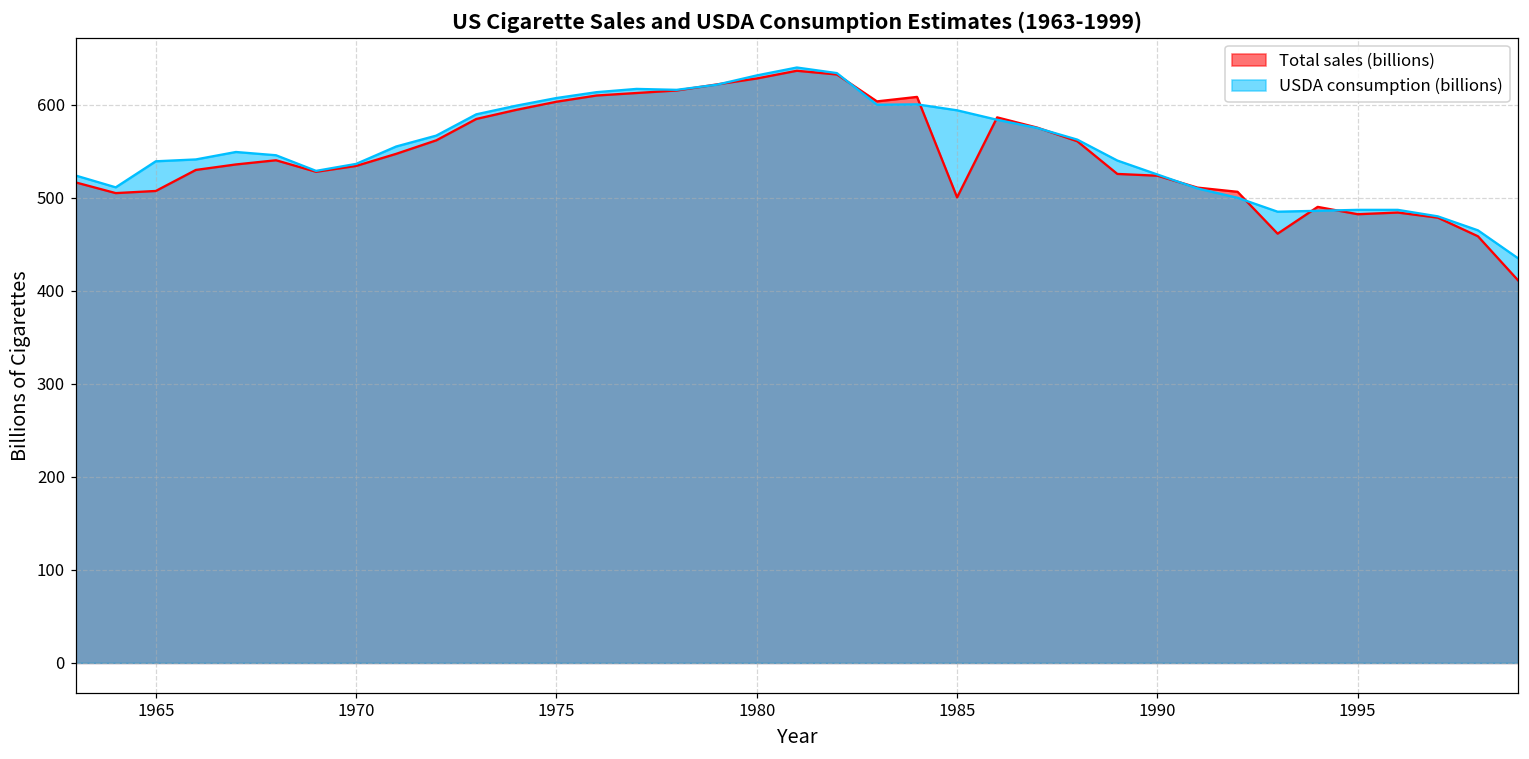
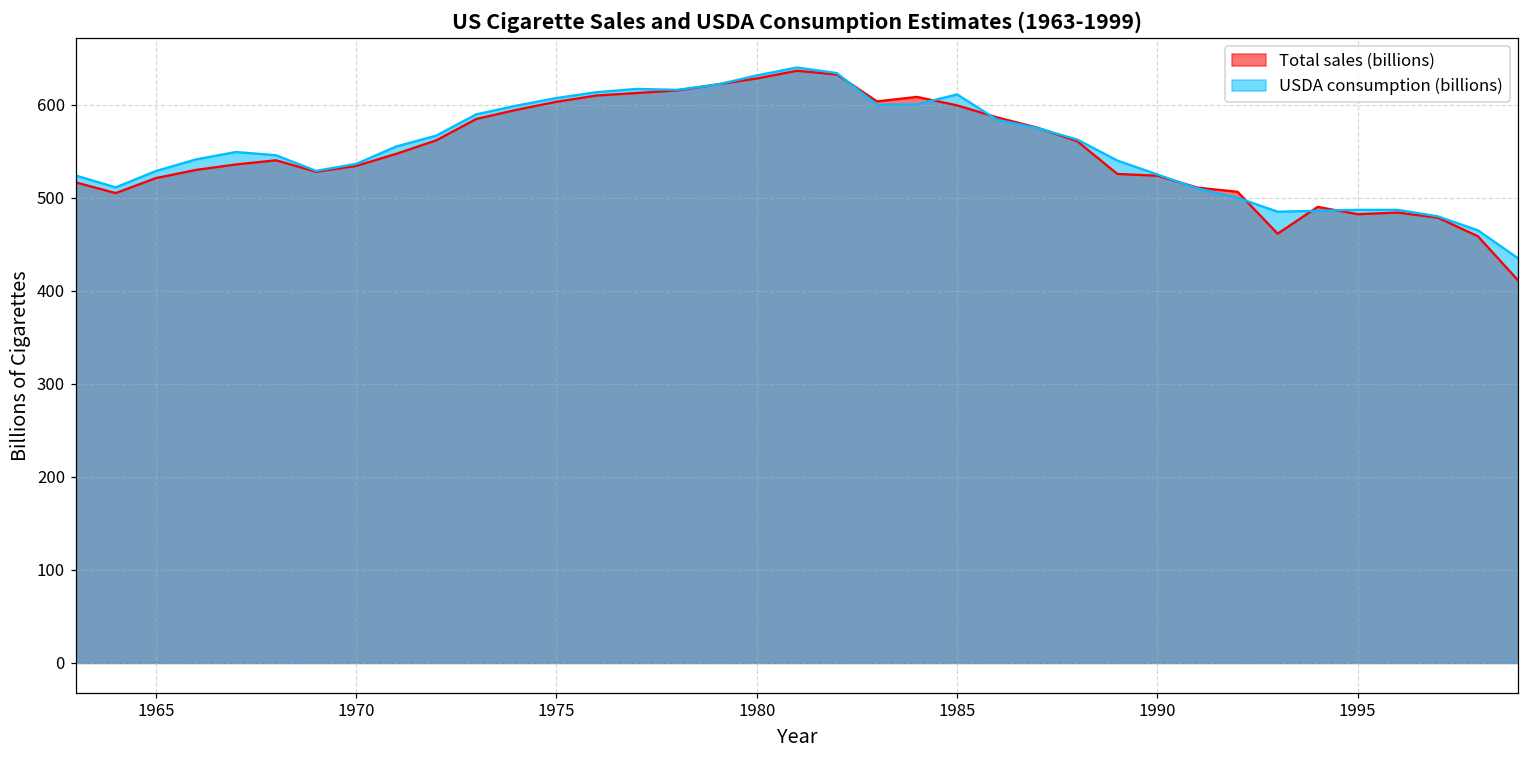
Total sales (billions), 1965: 510 -> 520
USDA consumption (billions), 1965: 540 -> 530
Total sales (billions), 1985: 500 -> 600
USDA consumption (billions), 1985: 590 -> 610
